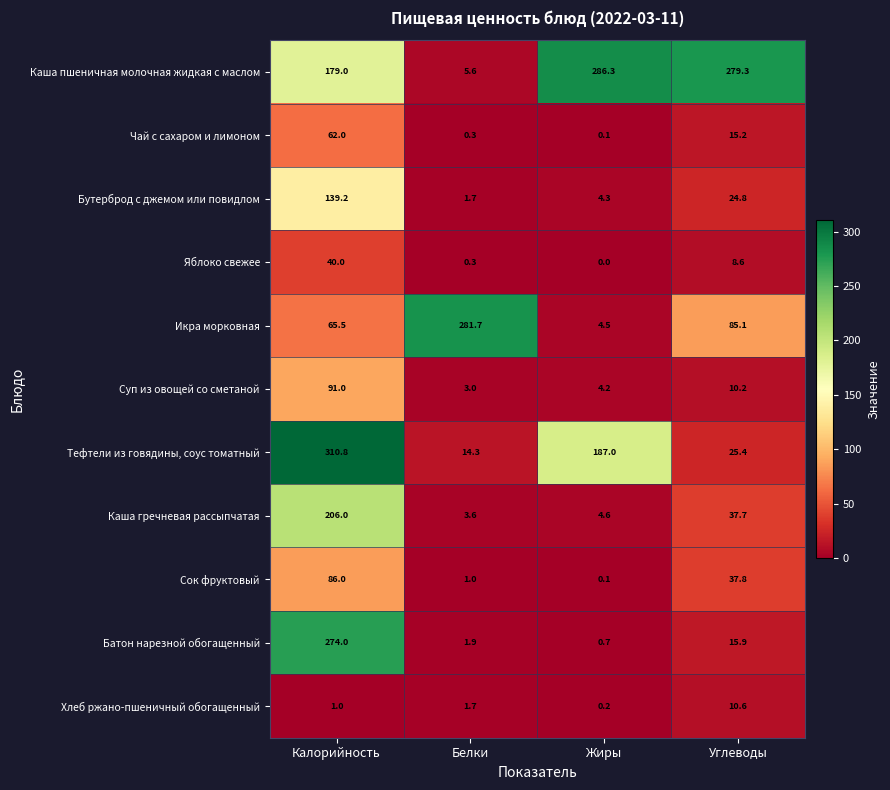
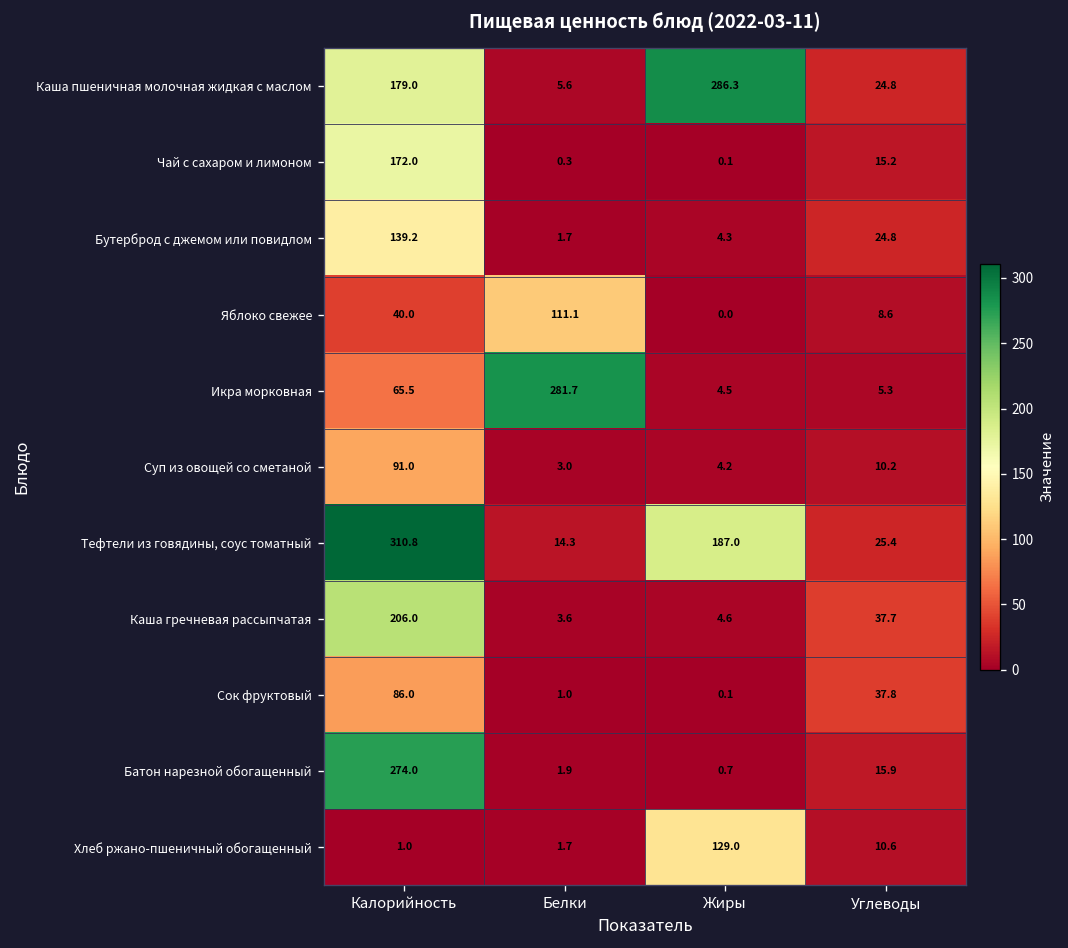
Каша пшеничная молочная жидкая с маслом, Углеводы: 279.3 -> 24.8
Чай с сахаром и лимоном, Калорийность: 62.0 -> 172.0
Яблоко свежее, Белки: 0.3 -> 111.1
Икра морковная, Углеводы: 85.1 -> 5.3
Хлеб ржано-пшеничный обогащенный, Жиры: 0.2 -> 129.0
